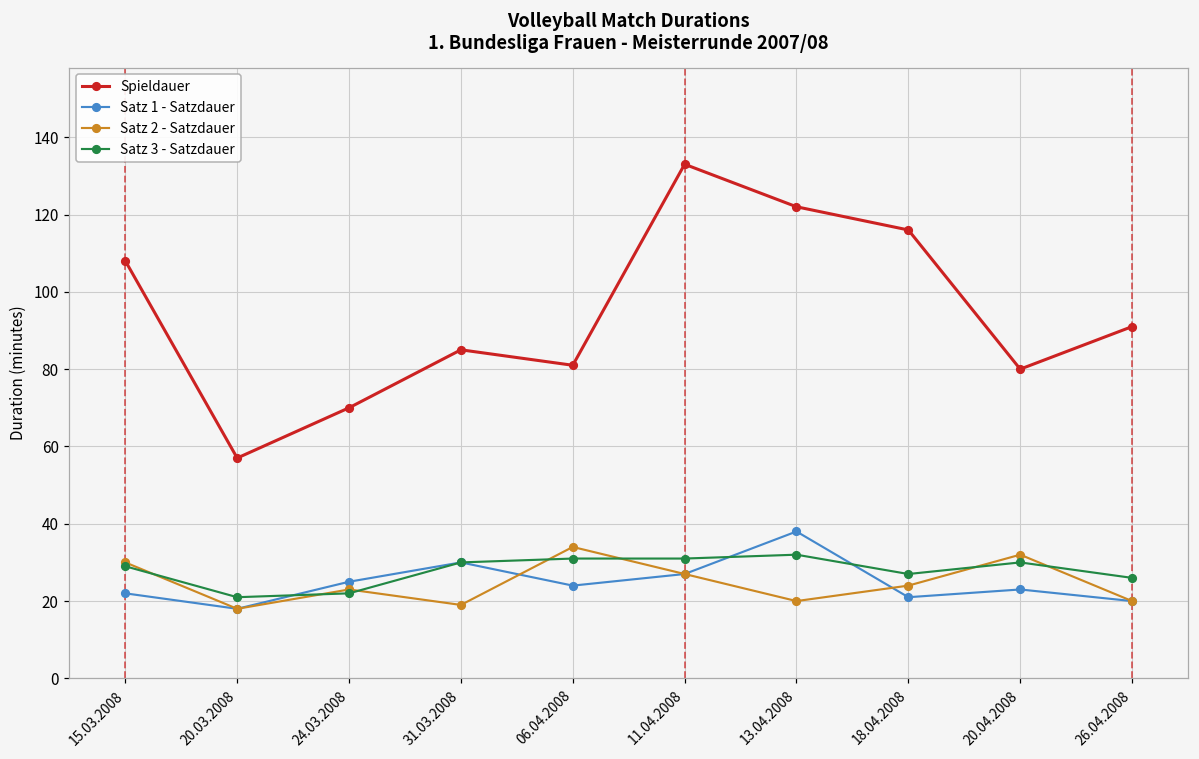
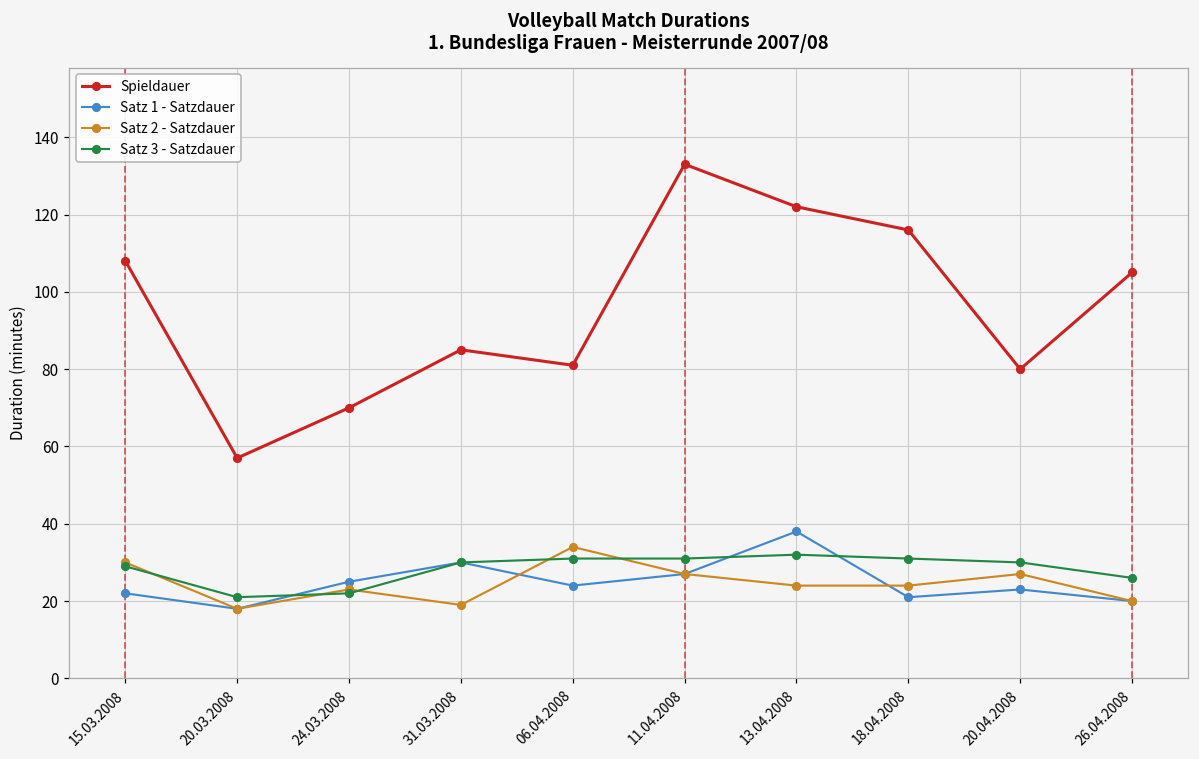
Satz 2 - Satzdauer, 13.04.2008: 20 -> 24
Satz 3 - Satzdauer, 18.04.2008: 27 -> 31
Satz 2 - Satzdauer, 20.04.2008: 32 -> 27
Spieldauer, 26.04.2008: 91 -> 105
